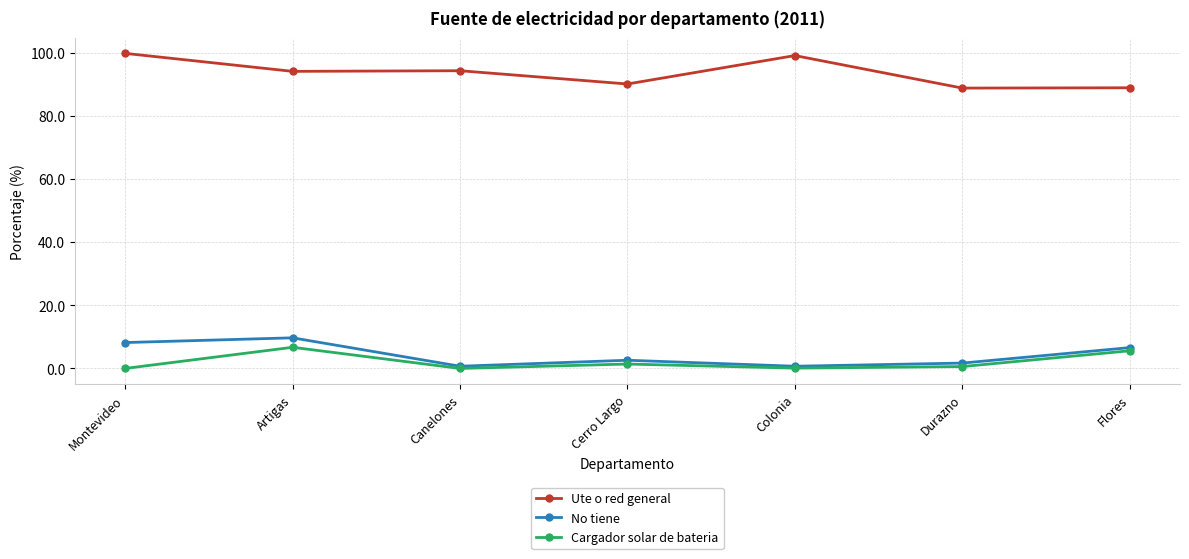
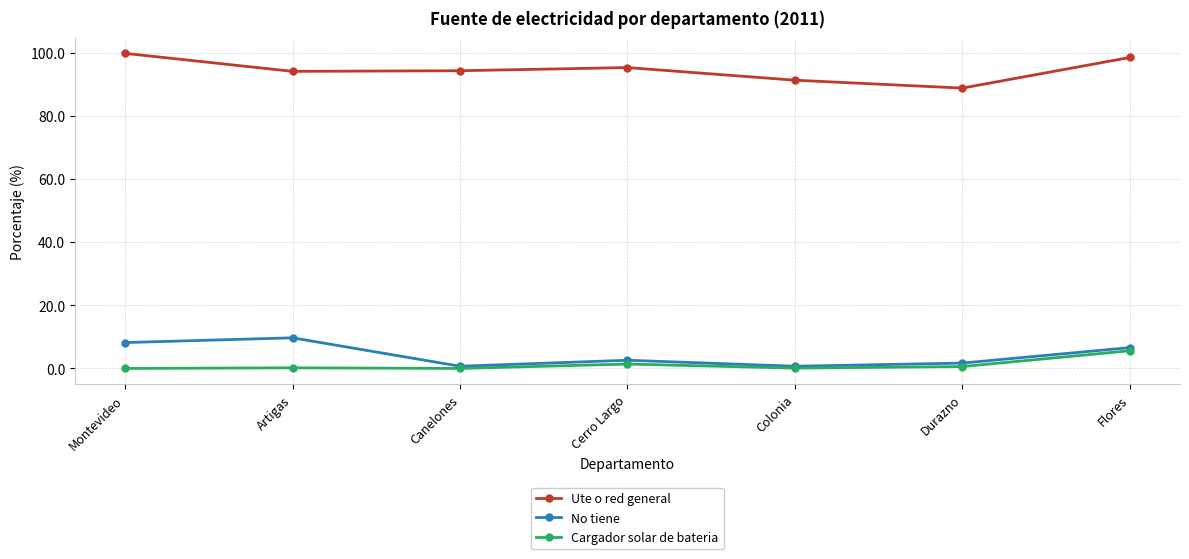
Cargador solar de bateria, Artigas: 7 -> 0
Ute o red general, Cerro Largo: 90 -> 95
Ute o red general, Colonia: 99 -> 91
Ute o red general, Flores: 89 -> 99
